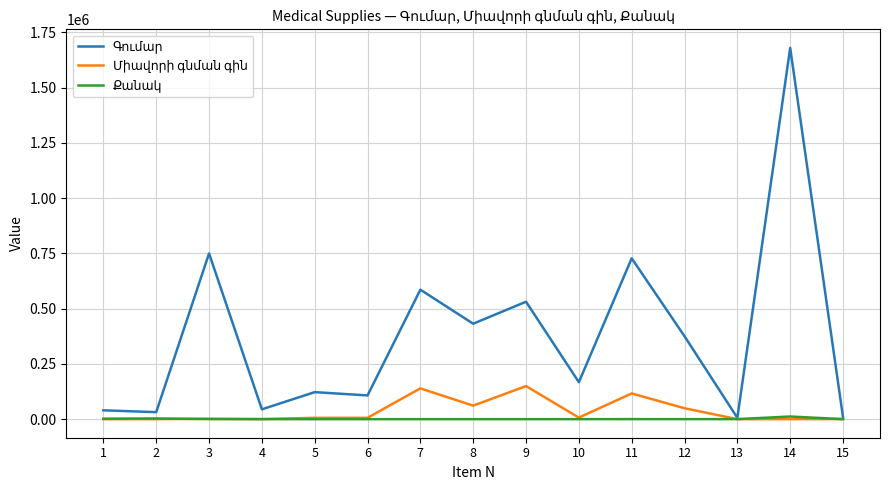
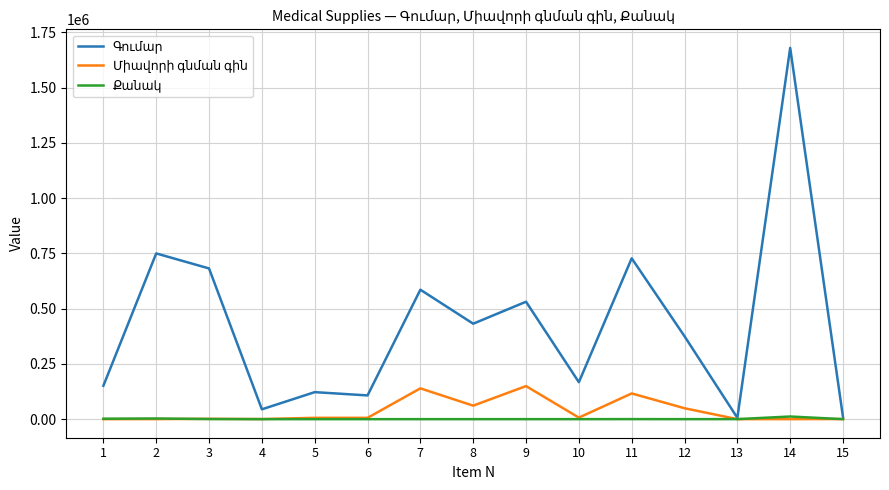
Գումար, 1: 40000 -> 150000
Գումար, 2: 30000 -> 750000
Գումար, 3: 750000 -> 680000
